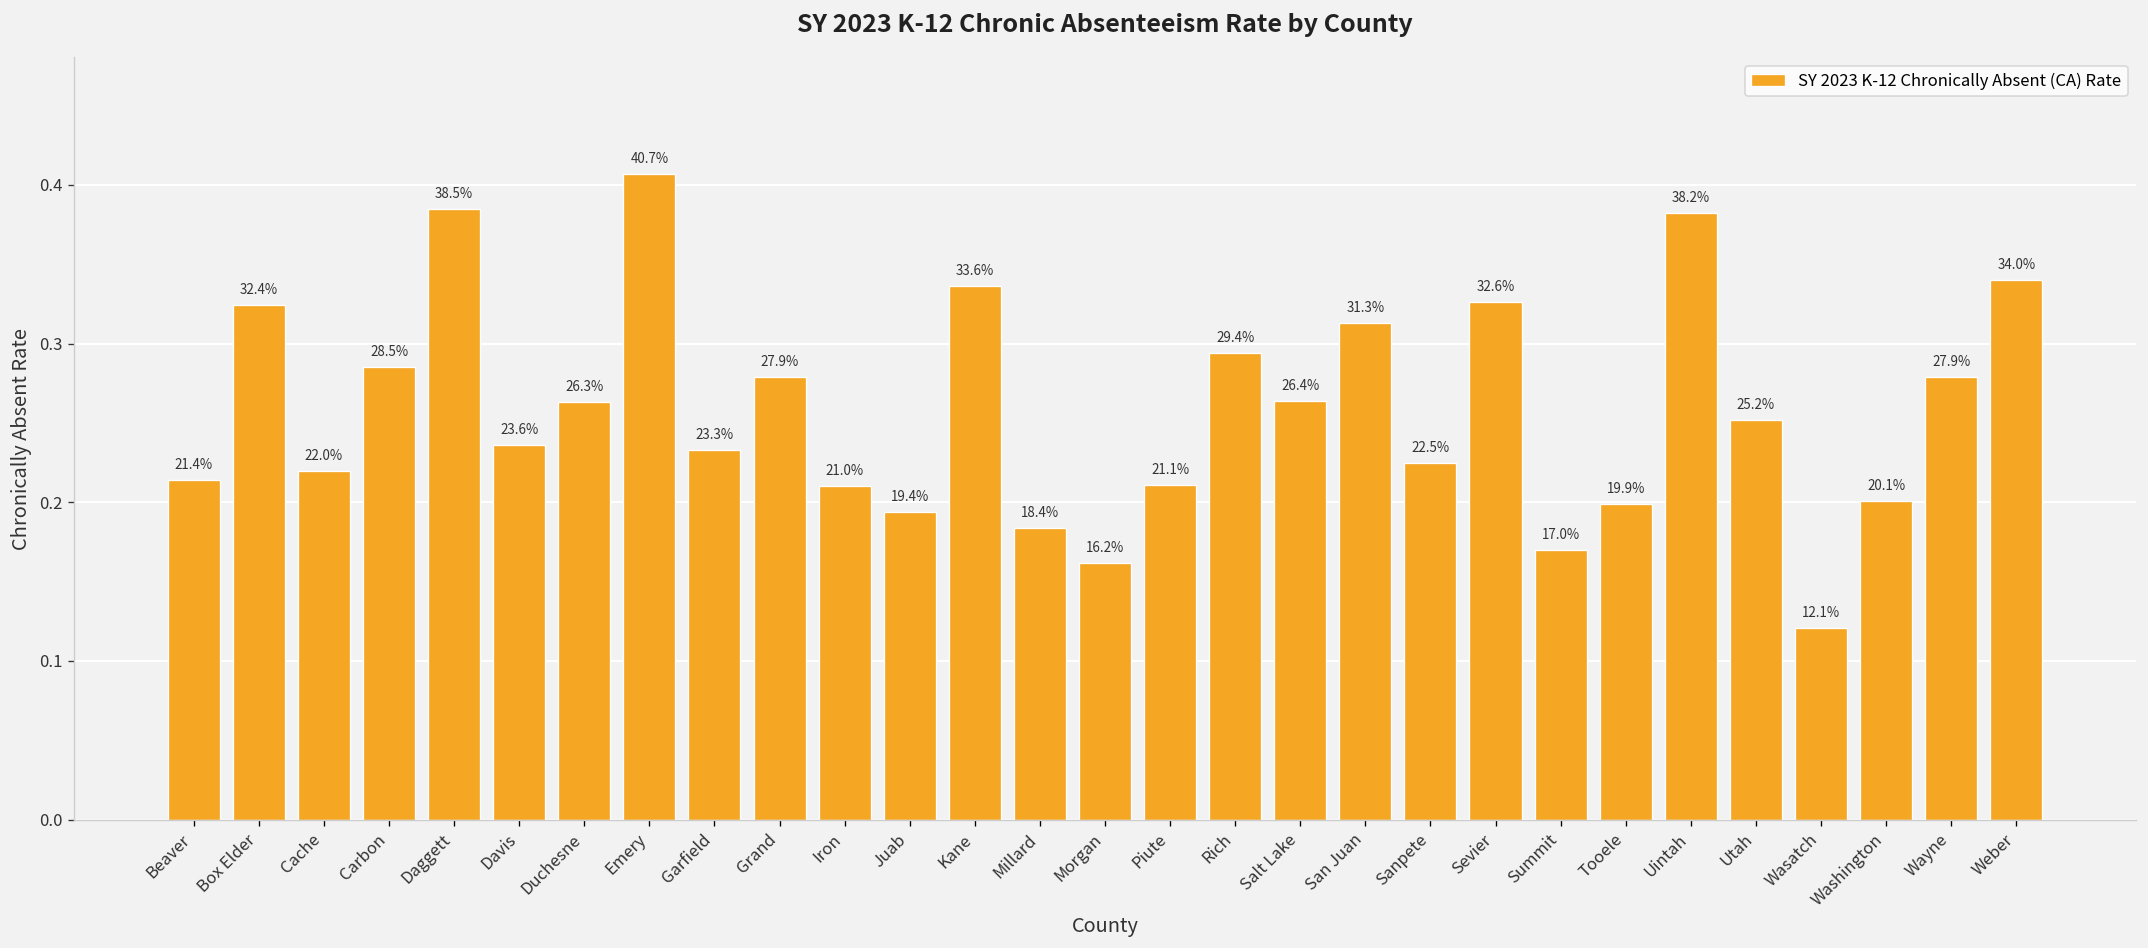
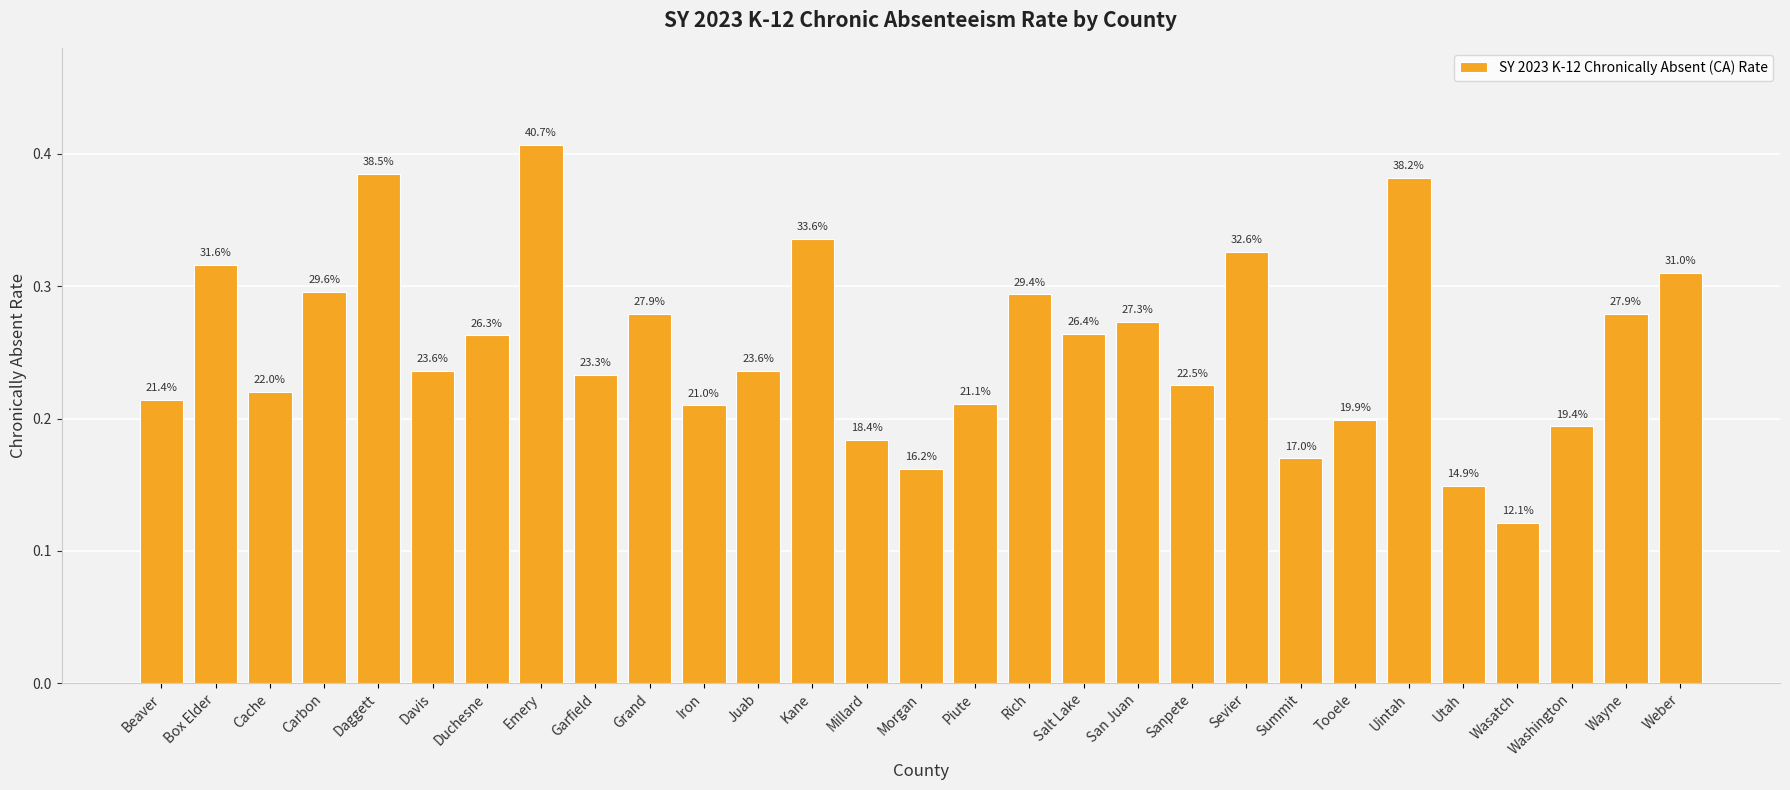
Box Elder: 32.4% -> 31.6%
Carbon: 28.5% -> 29.6%
Juab: 19.4% -> 23.6%
San Juan: 31.3% -> 27.3%
Utah: 25.2% -> 14.9%
Washington: 20.1% -> 19.4%
Weber: 34.0% -> 31.0%
